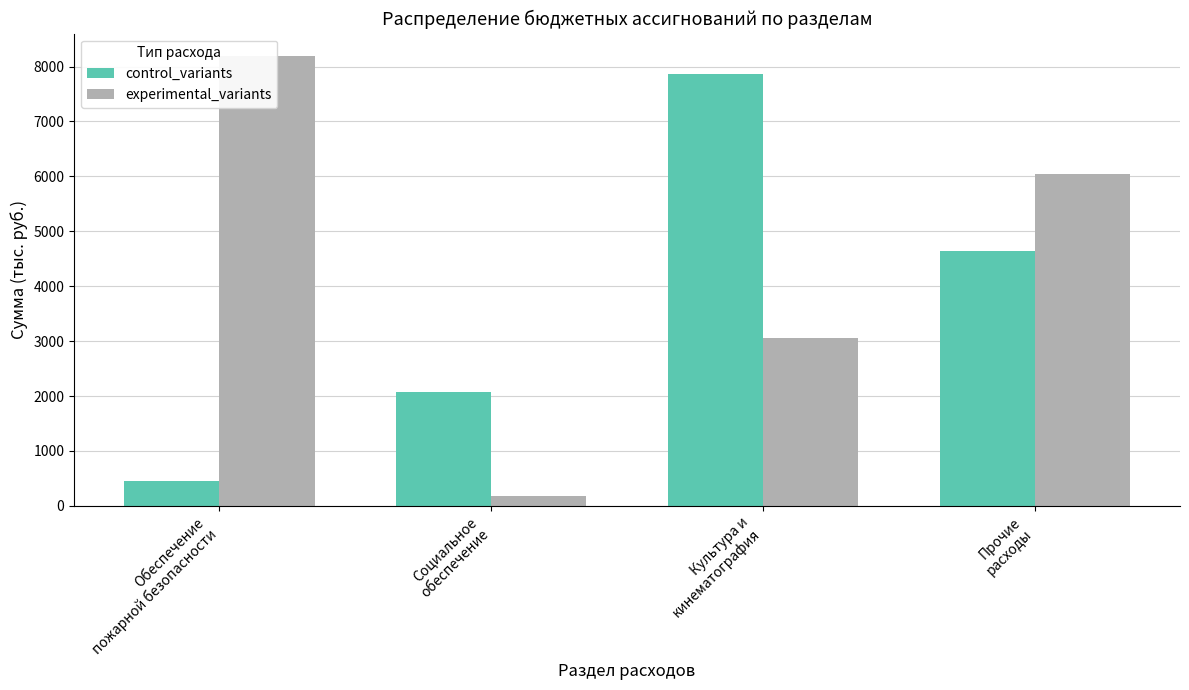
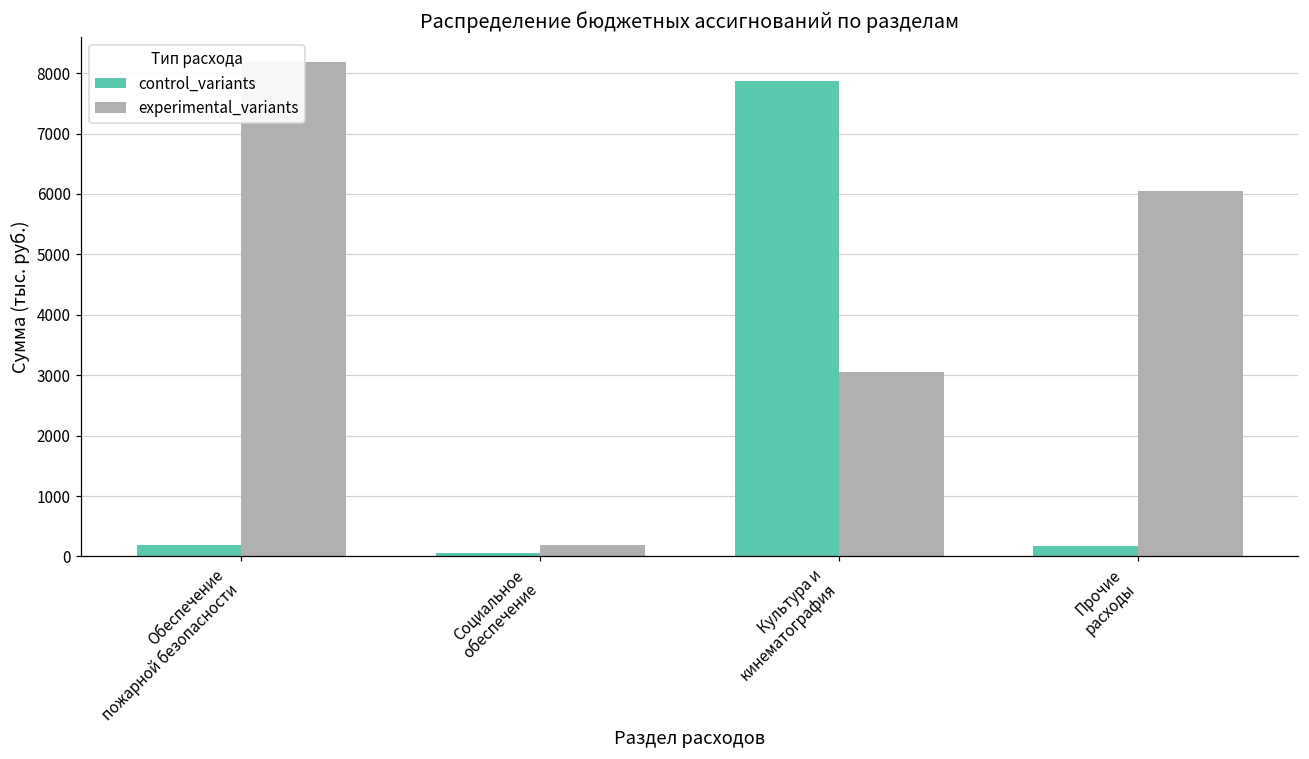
control_variants, Обеспечение пожарной безопасности: 400 -> 200
control_variants, Социальное обеспечение: 2100 -> 100
control_variants, Прочие расходы: 4600 -> 200
